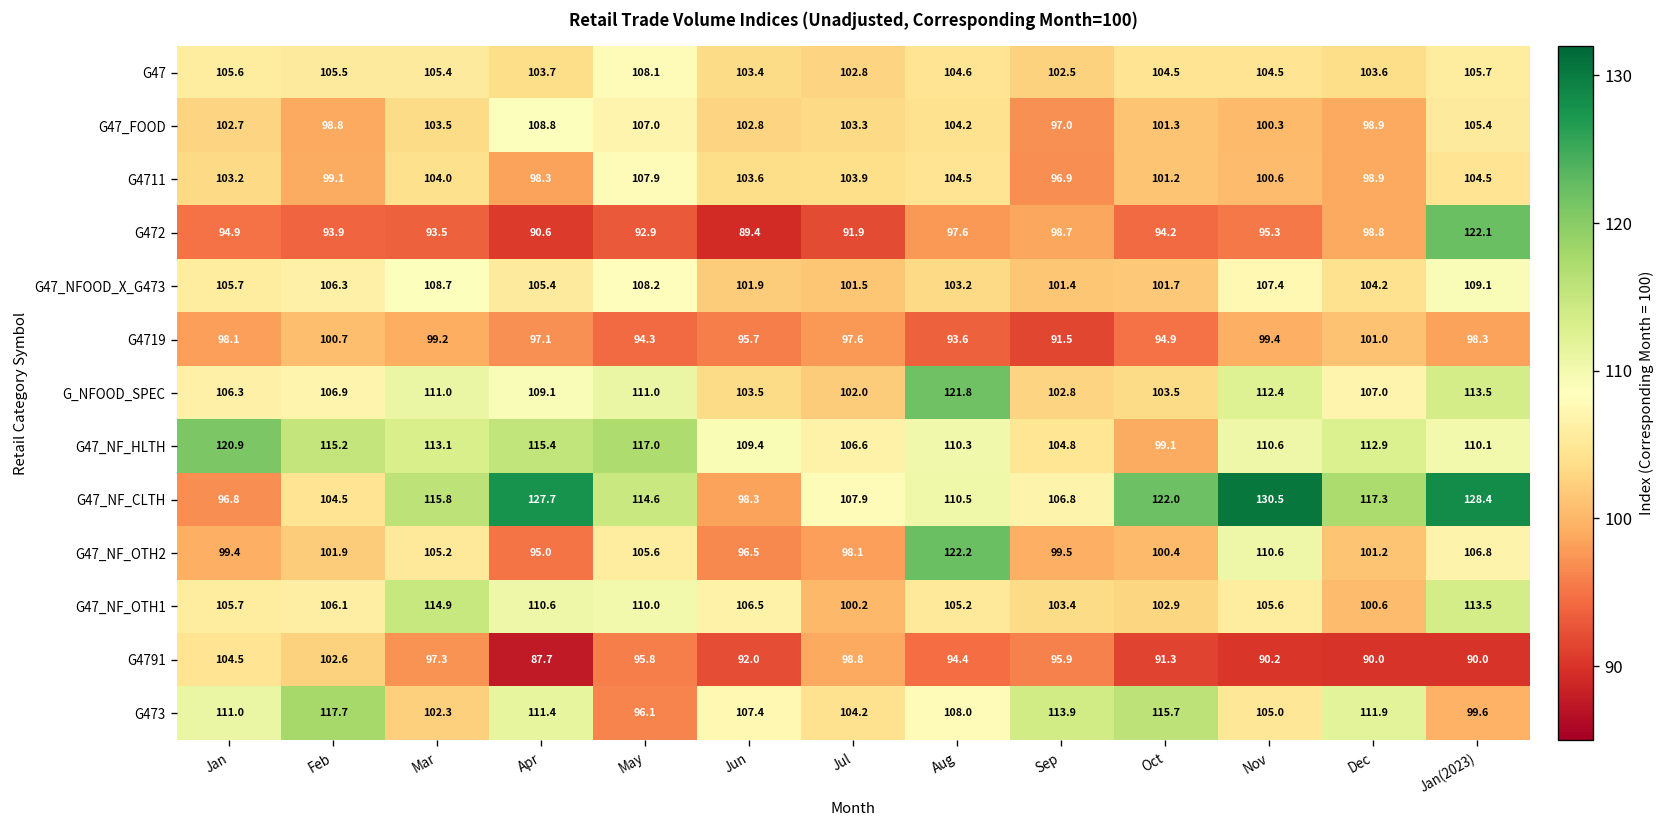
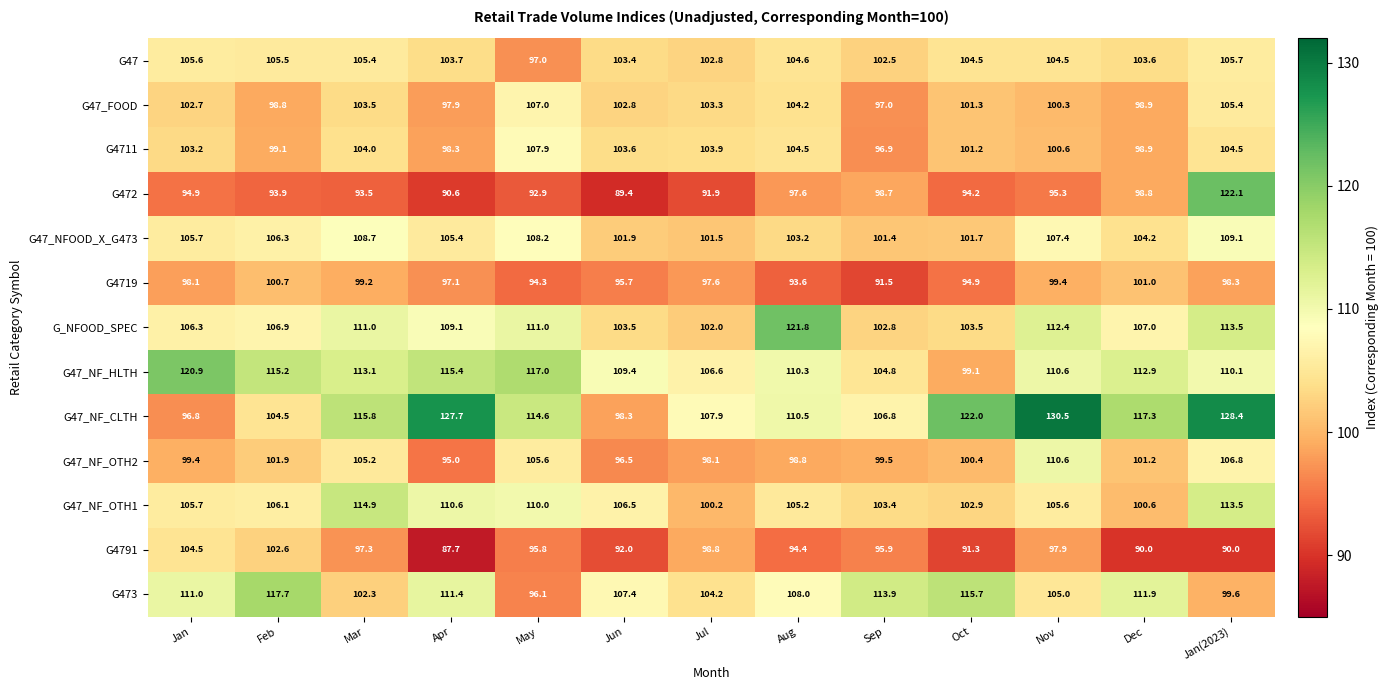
G47, May: 108.1 -> 97.0
G47_FOOD, Apr: 108.8 -> 97.9
G47_NF_OTH2, Aug: 122.2 -> 98.8
G4791, Nov: 90.2 -> 97.9
